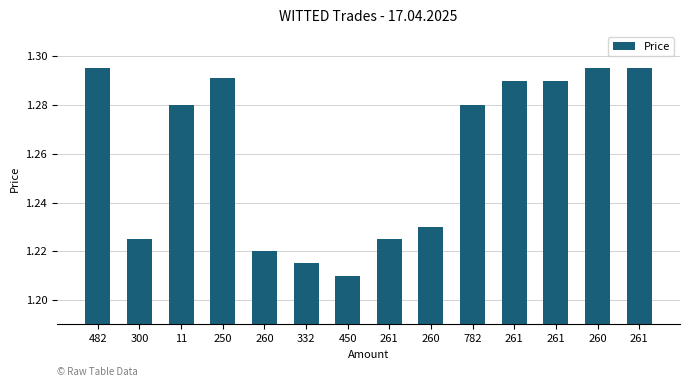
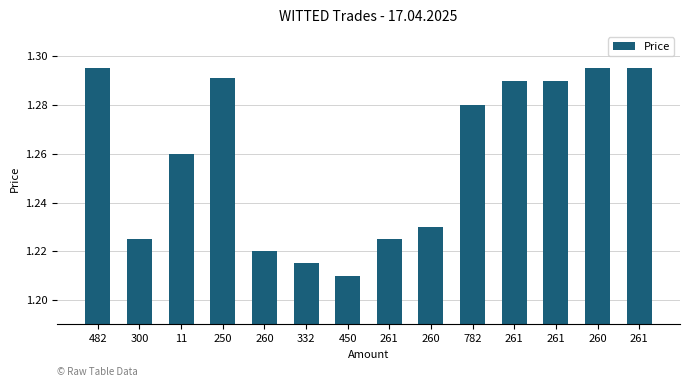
11: 1.28 -> 1.26
